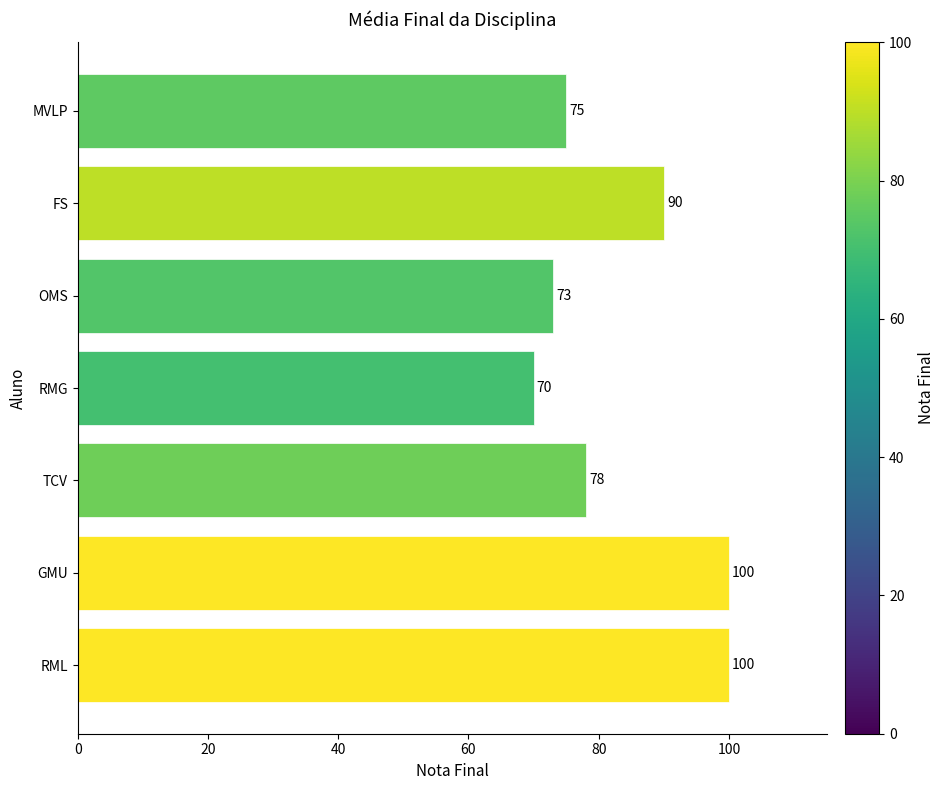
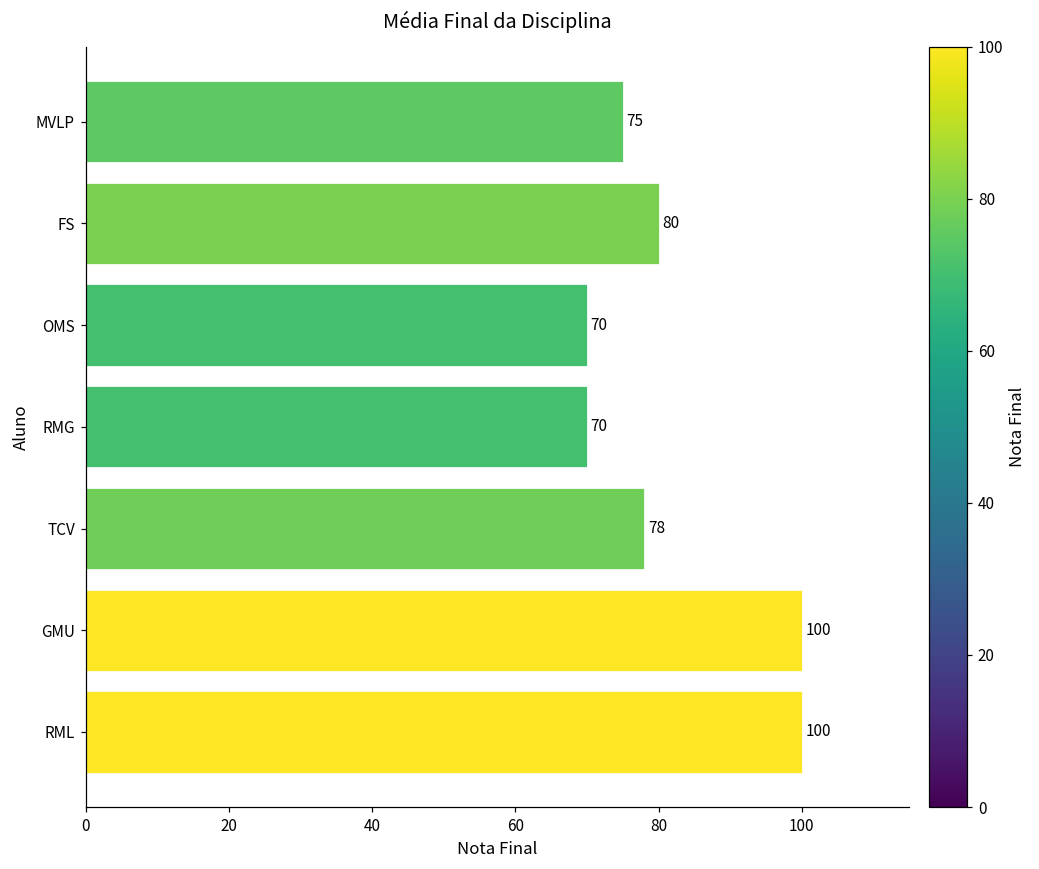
FS: 90 -> 80
OMS: 73 -> 70
